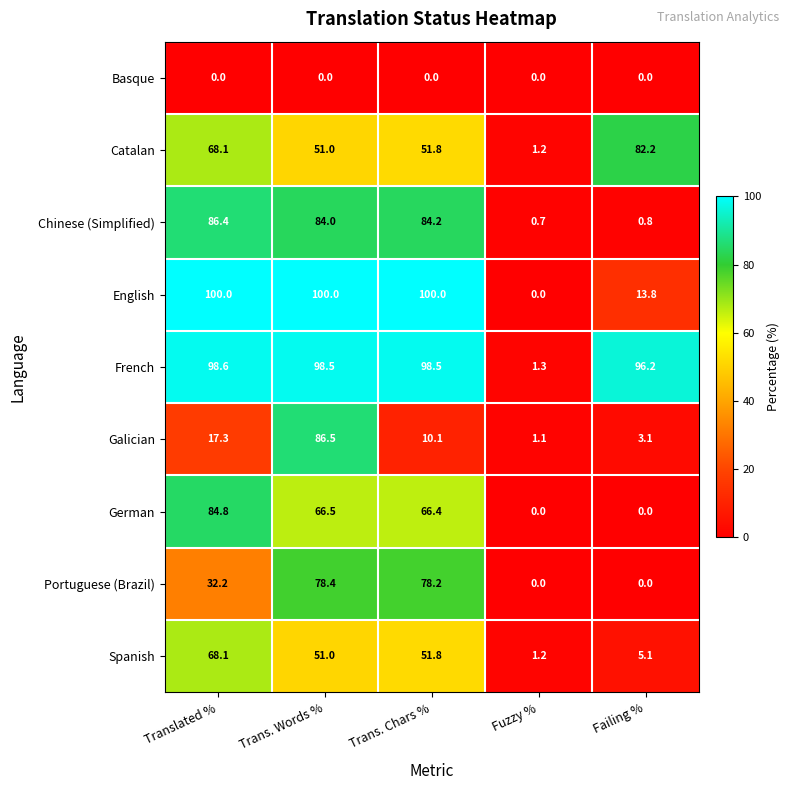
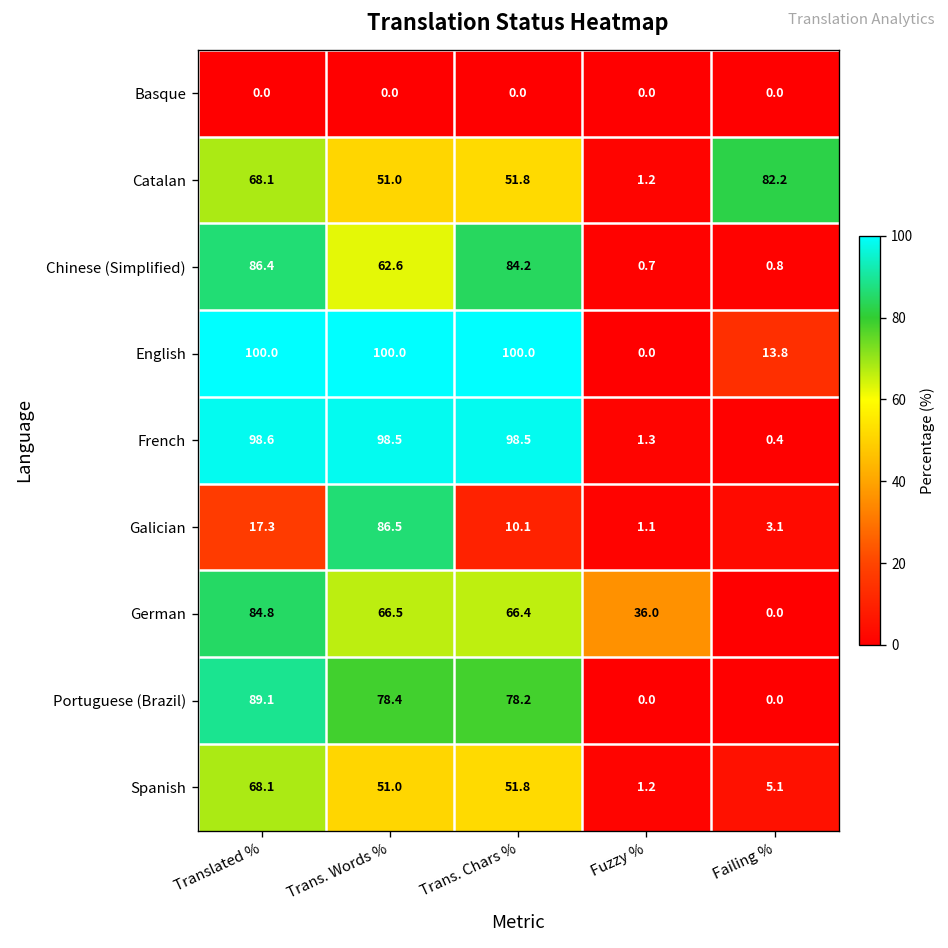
Chinese (Simplified), Trans. Words %: 84.0 -> 62.6
French, Failing %: 96.2 -> 0.4
German, Fuzzy %: 0.0 -> 36.0
Portuguese (Brazil), Translated %: 32.2 -> 89.1
